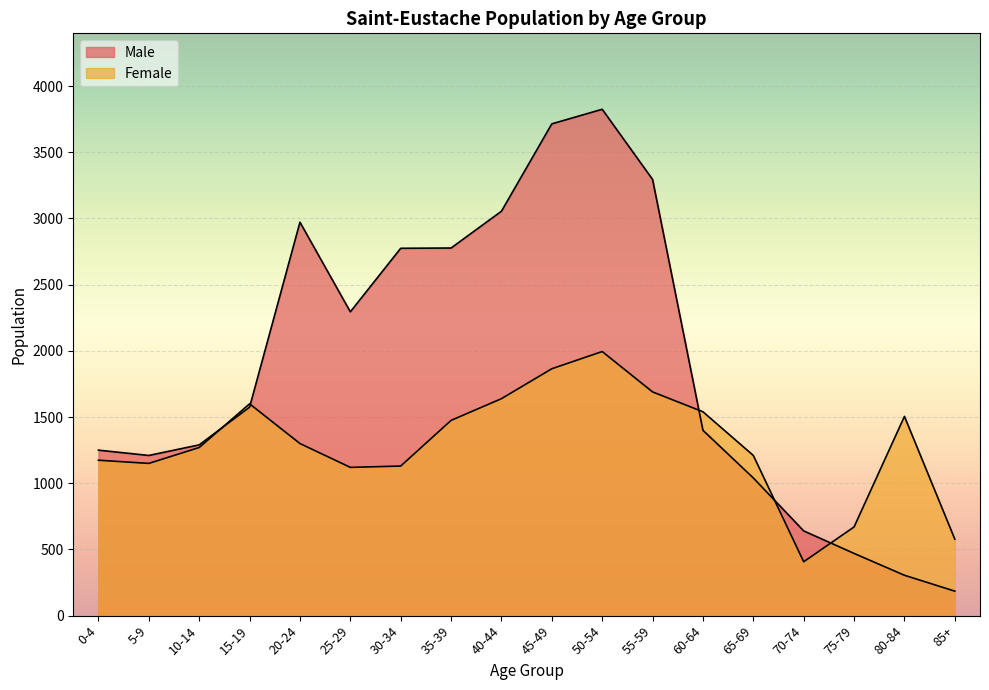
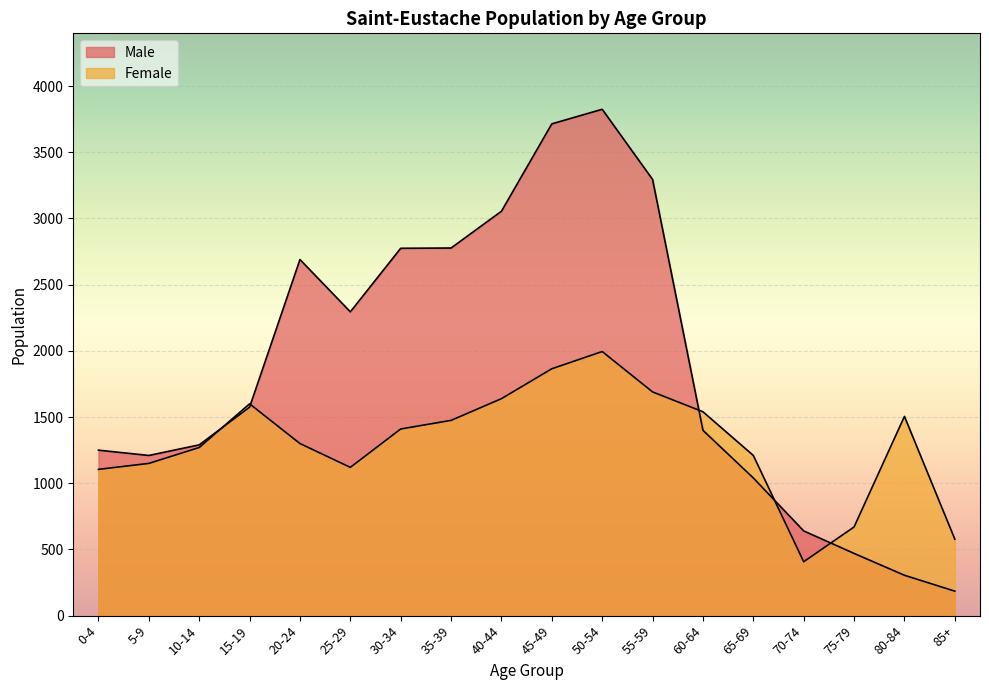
Female, 0-4: 1170 -> 1110
Male, 20-24: 2970 -> 2690
Female, 30-34: 1130 -> 1410
